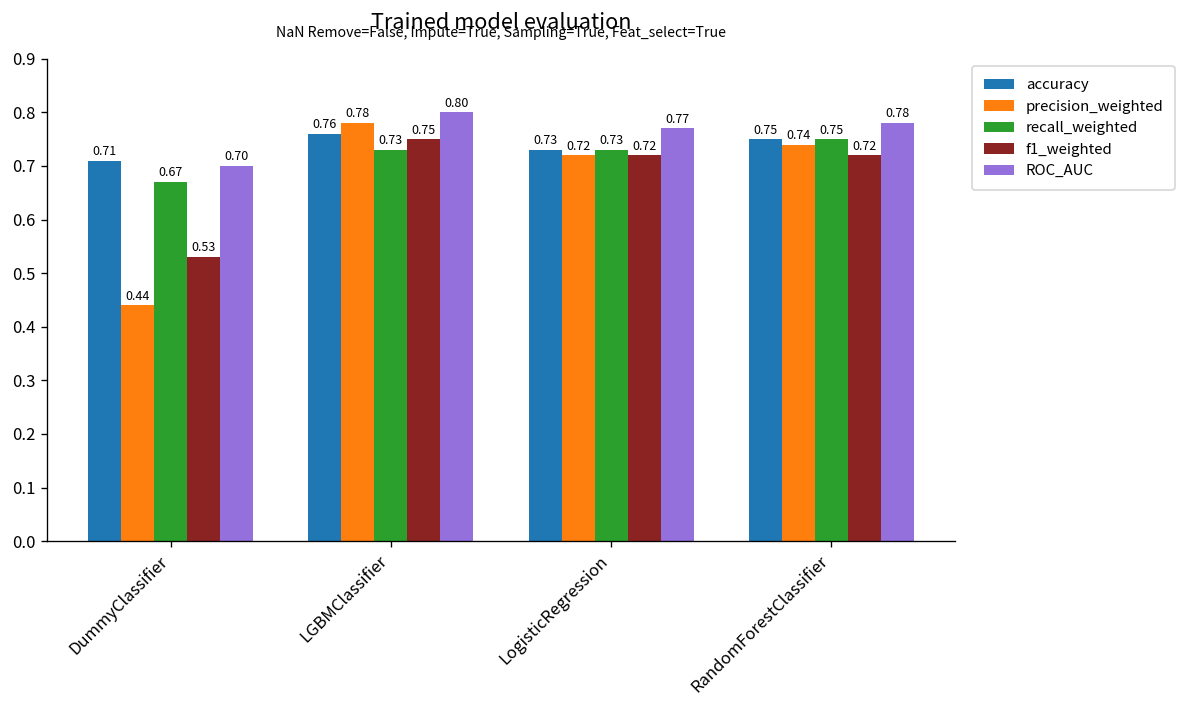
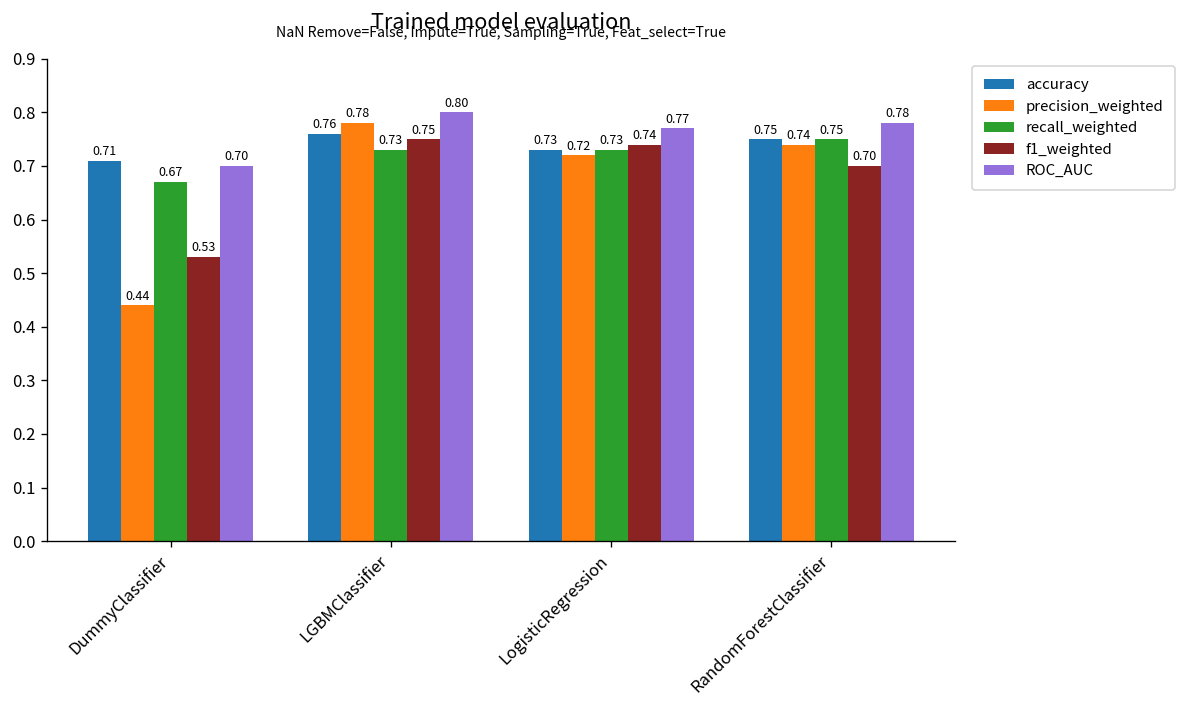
f1_weighted, LogisticRegression: 0.72 -> 0.74
f1_weighted, RandomForestClassifier: 0.72 -> 0.70
